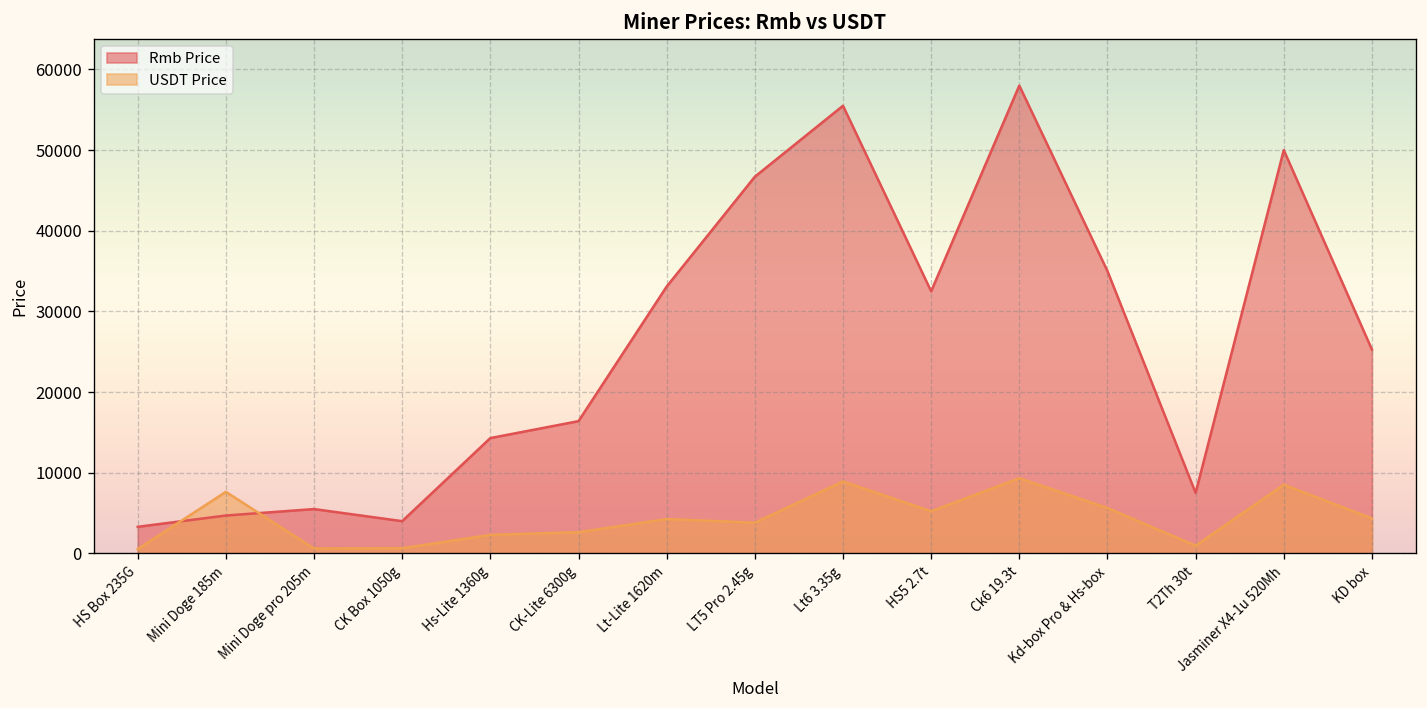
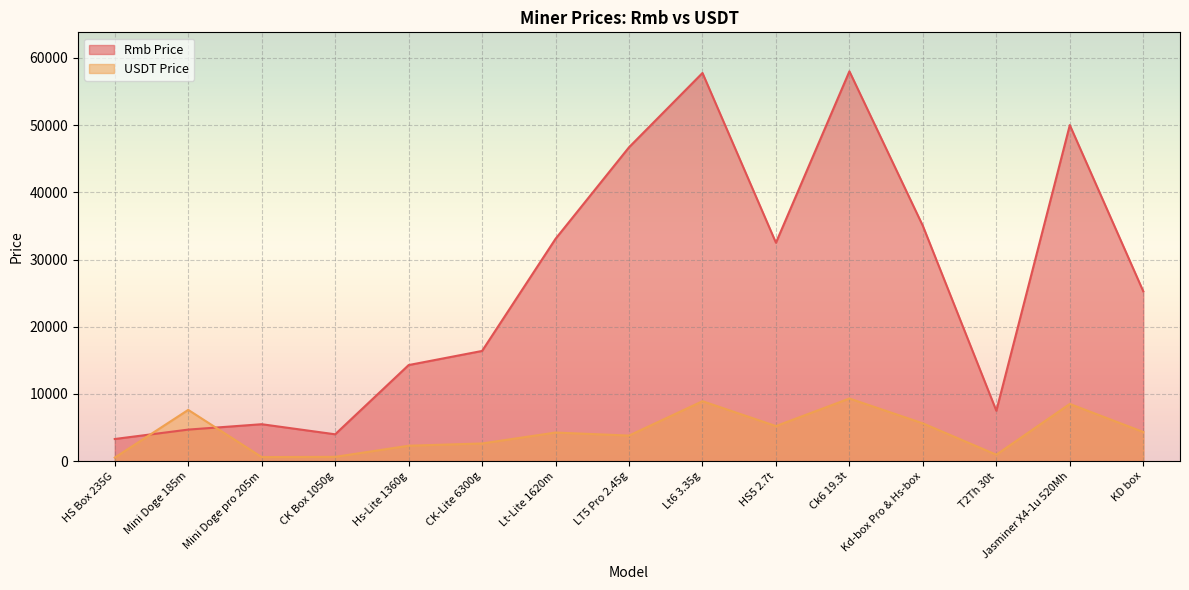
Rmb Price, Lt6 3.35g: 55000 -> 58000
